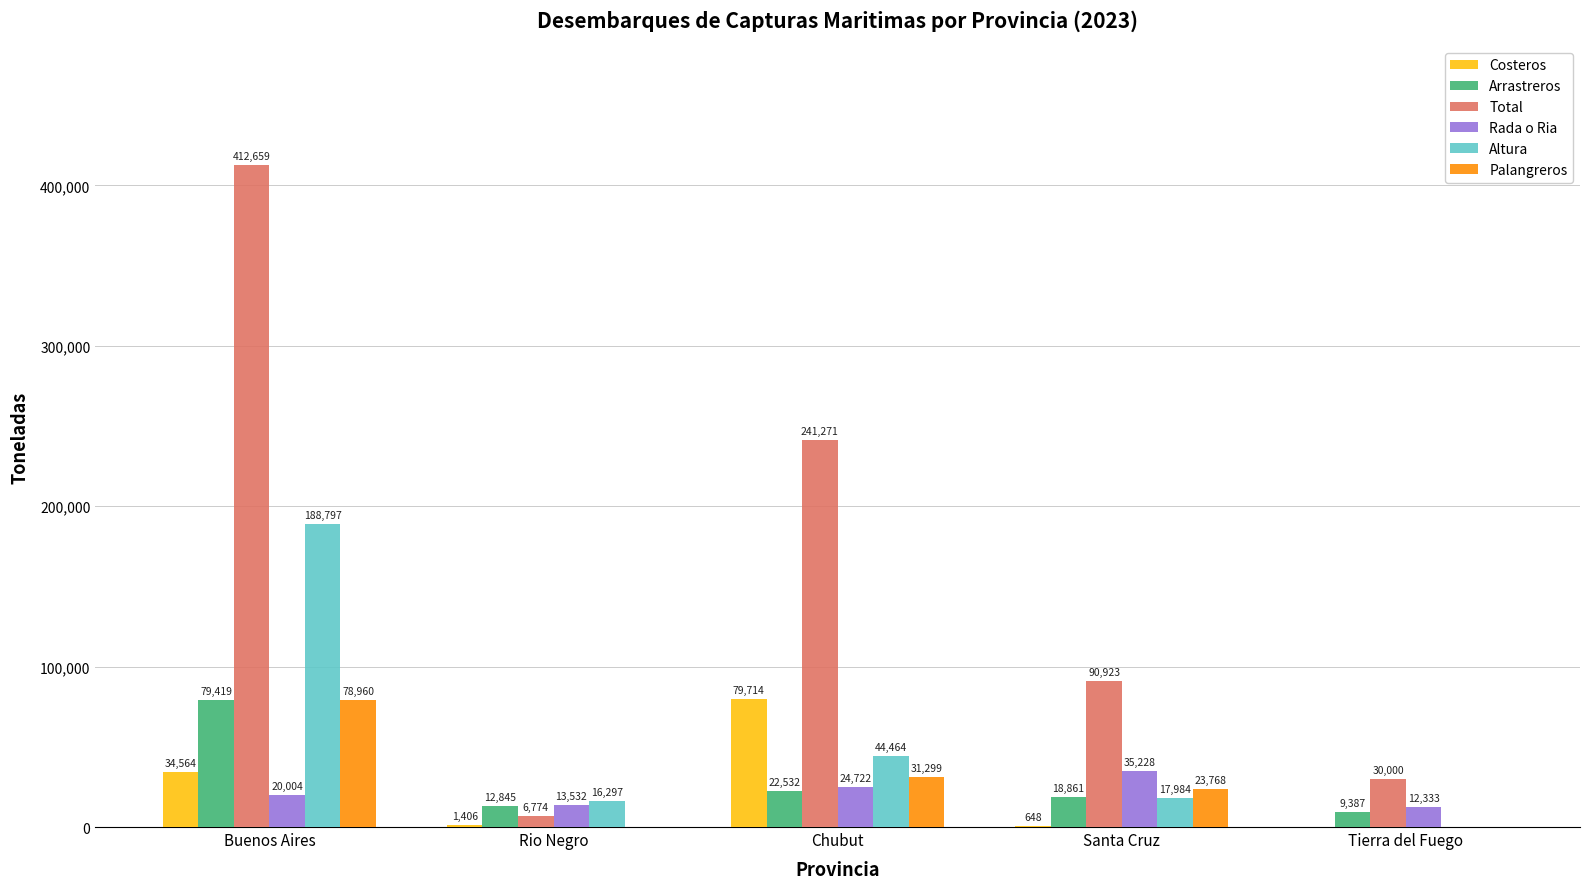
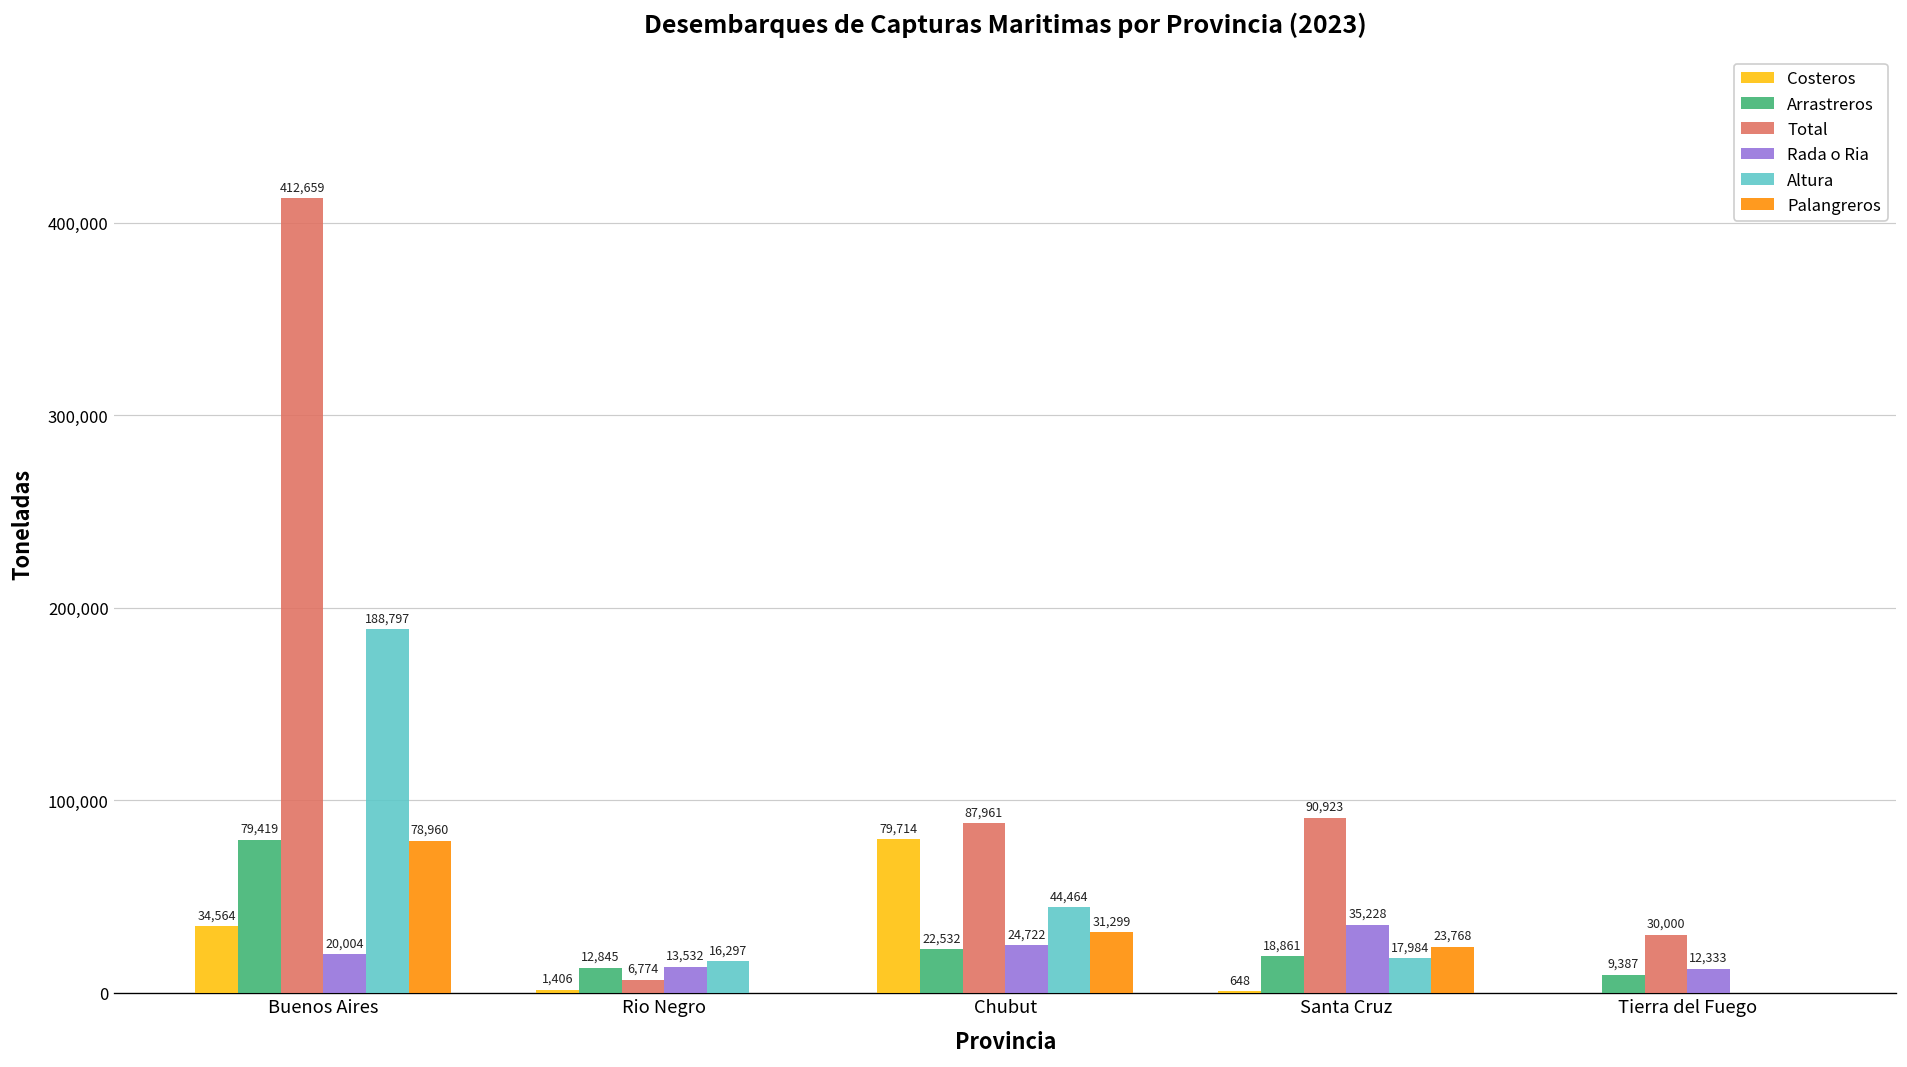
Total, Chubut: 241,271 -> 87,961
